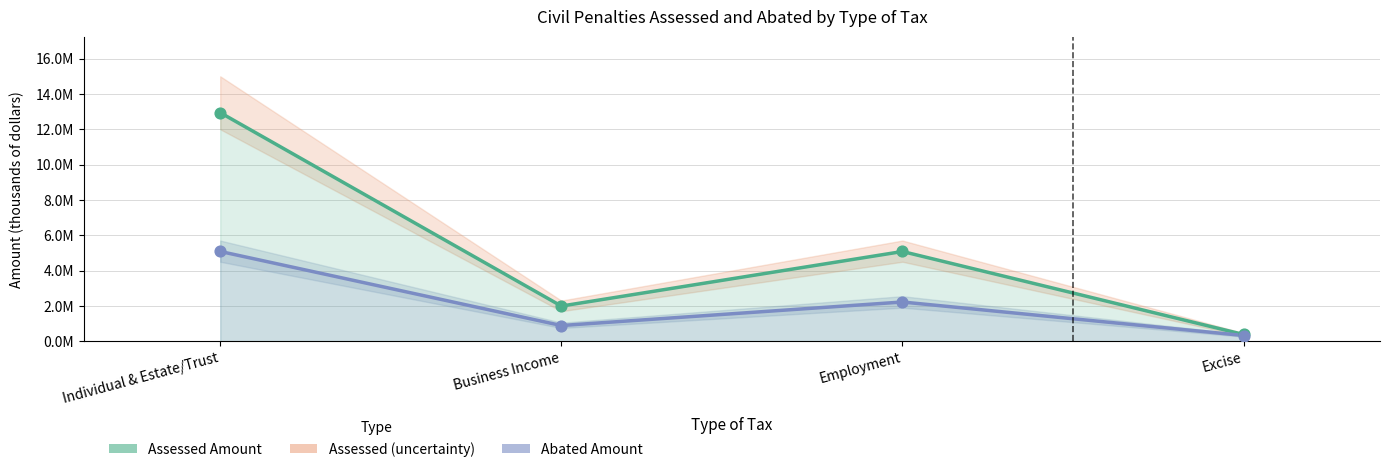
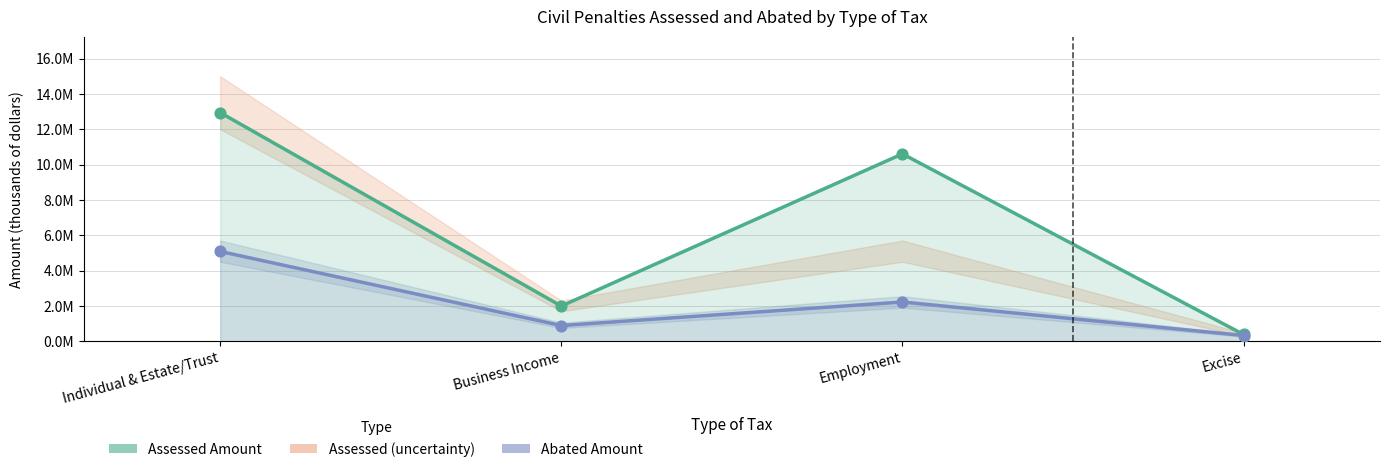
Assessed Amount, Employment: 5100000 -> 10600000
